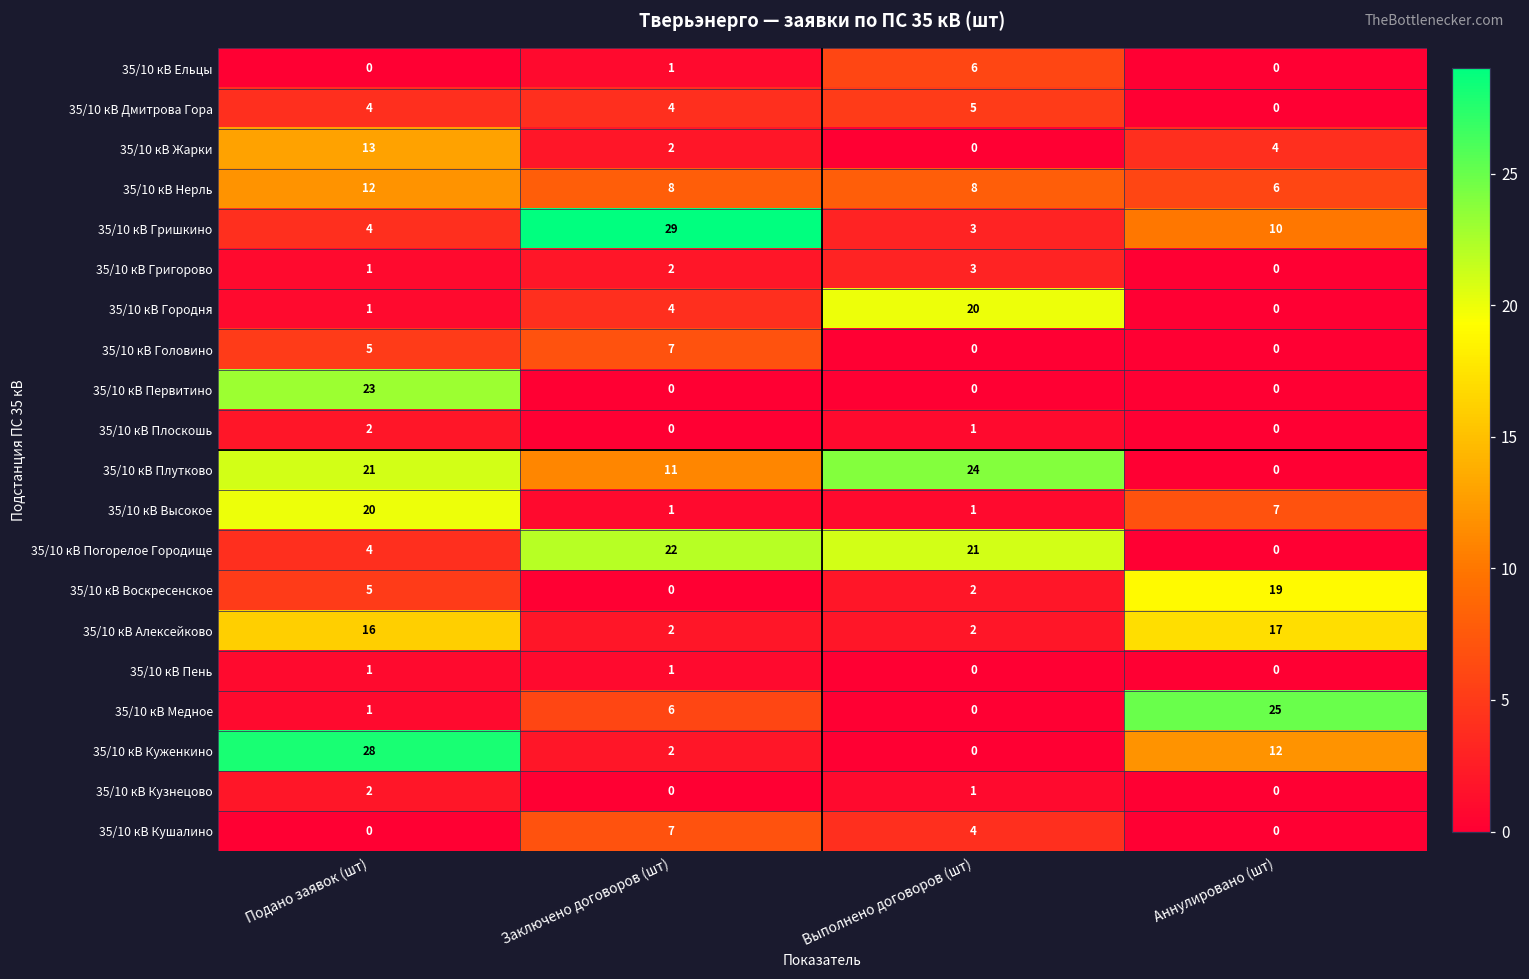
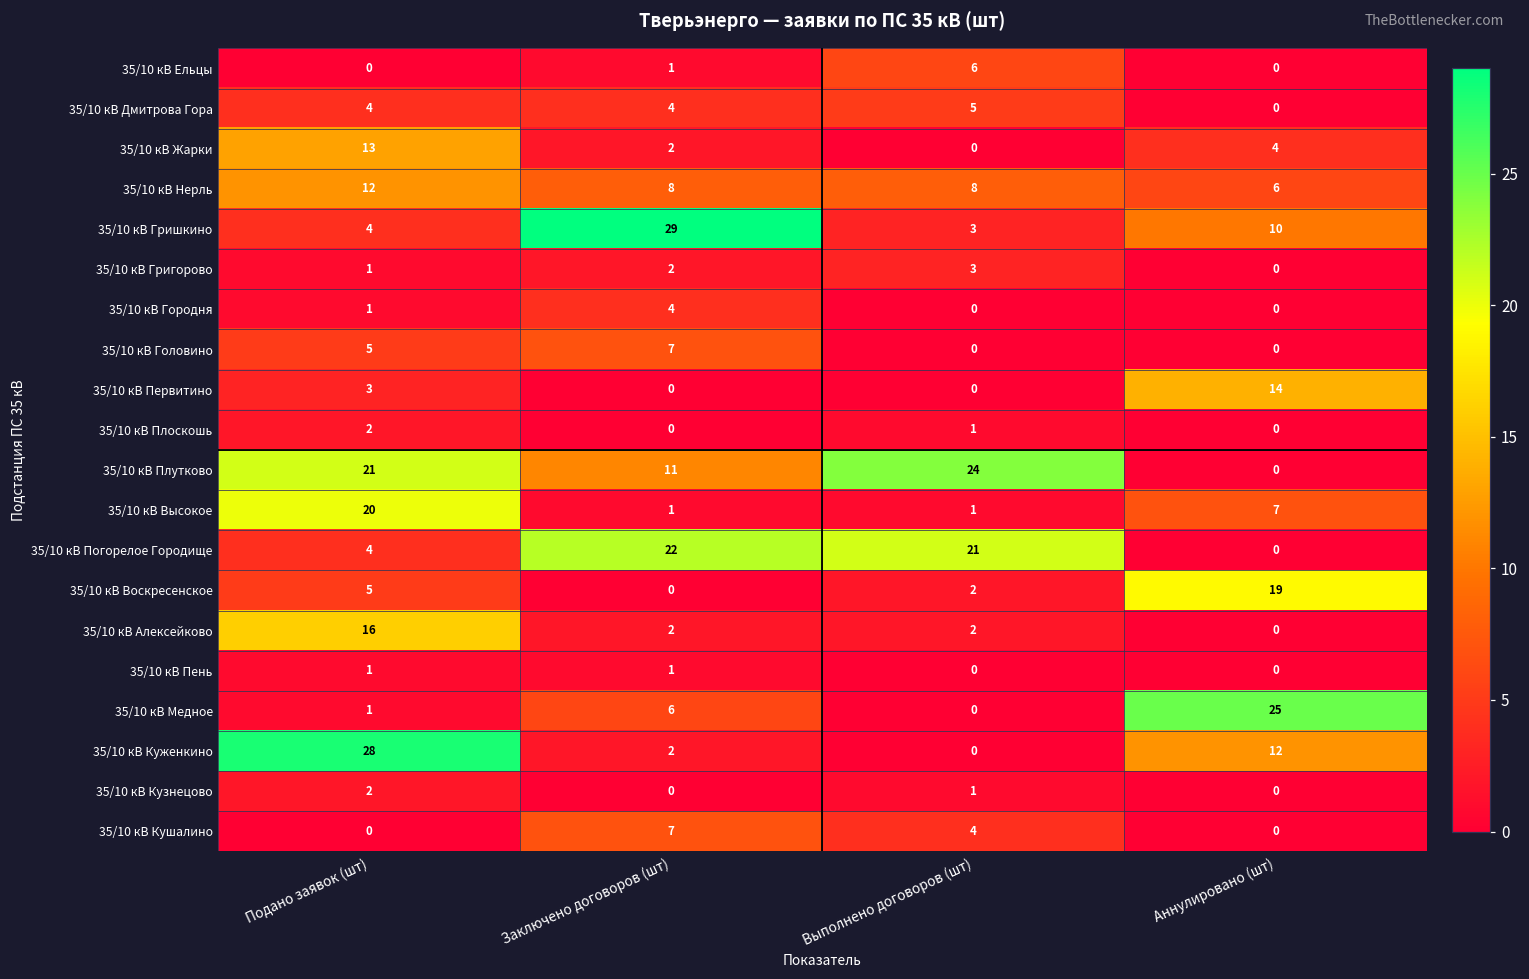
35/10 кВ Городня, Выполнено договоров (шт): 20 -> 0
35/10 кВ Первитино, Подано заявок (шт): 23 -> 3
35/10 кВ Первитино, Аннулировано (шт): 0 -> 14
35/10 кВ Алексейково, Аннулировано (шт): 17 -> 0
